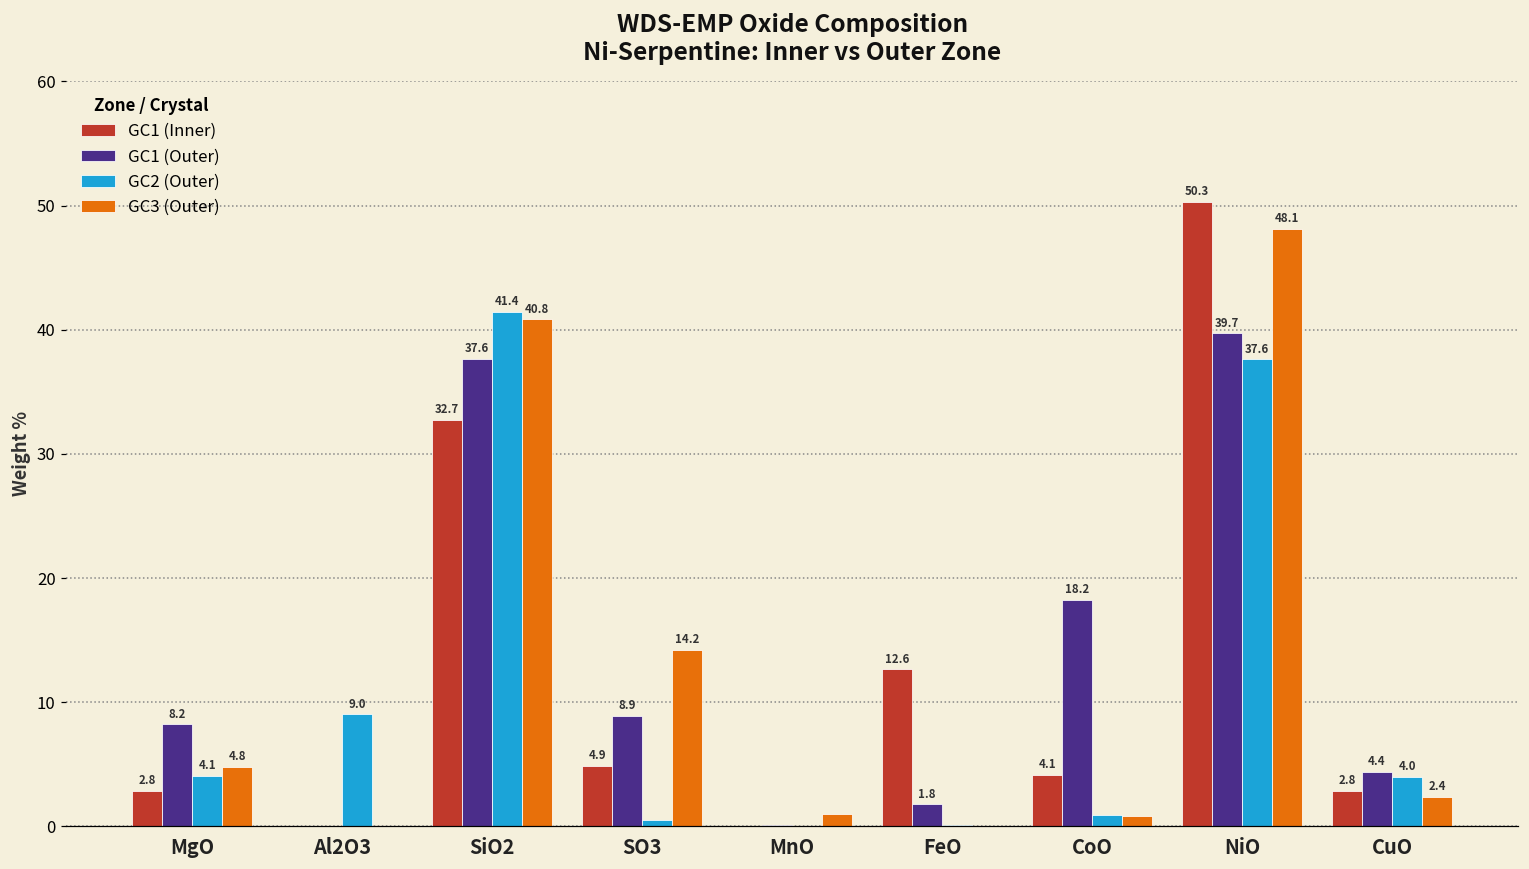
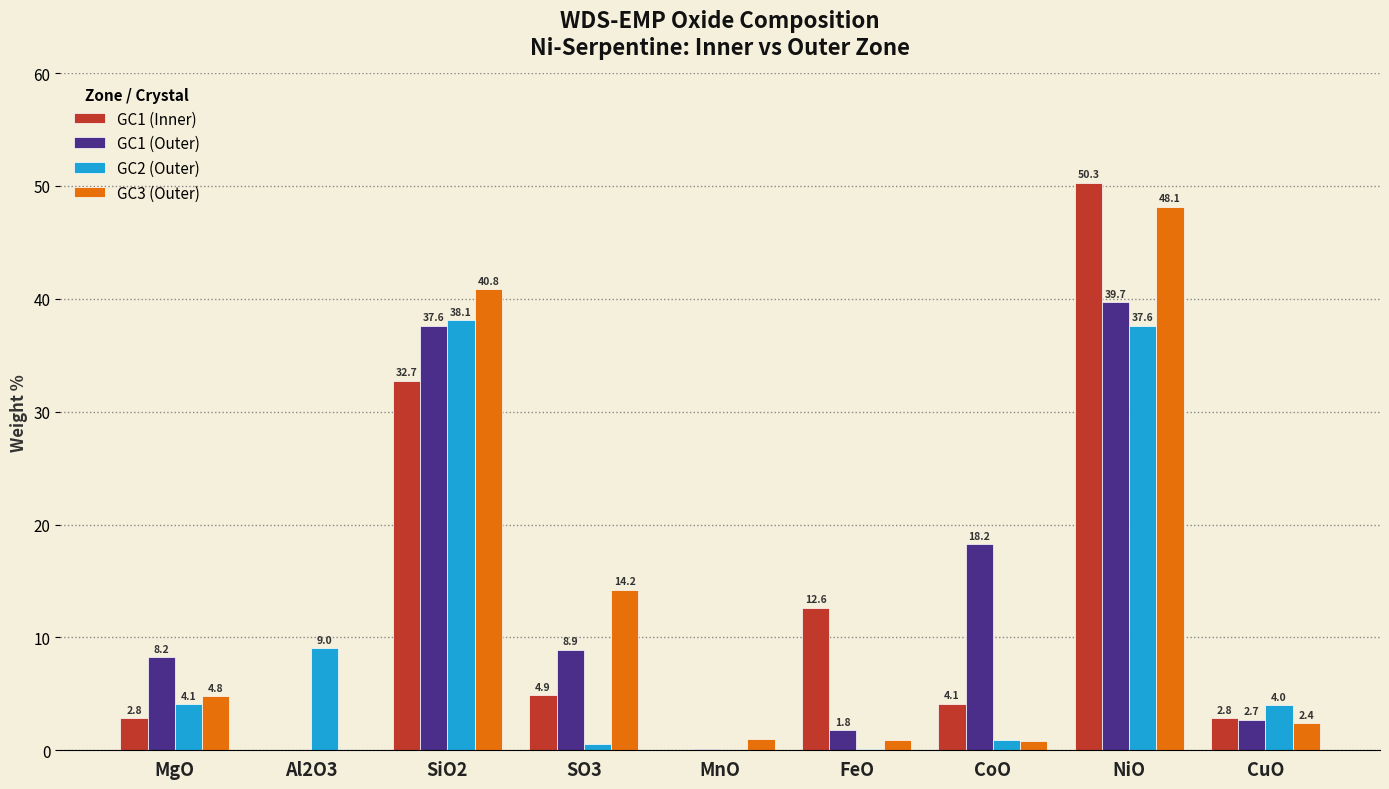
GC2 (Outer), SiO2: 41.4 -> 38.1
GC3 (Outer), FeO: 0.1 -> 0.9
GC1 (Outer), CuO: 4.4 -> 2.7
